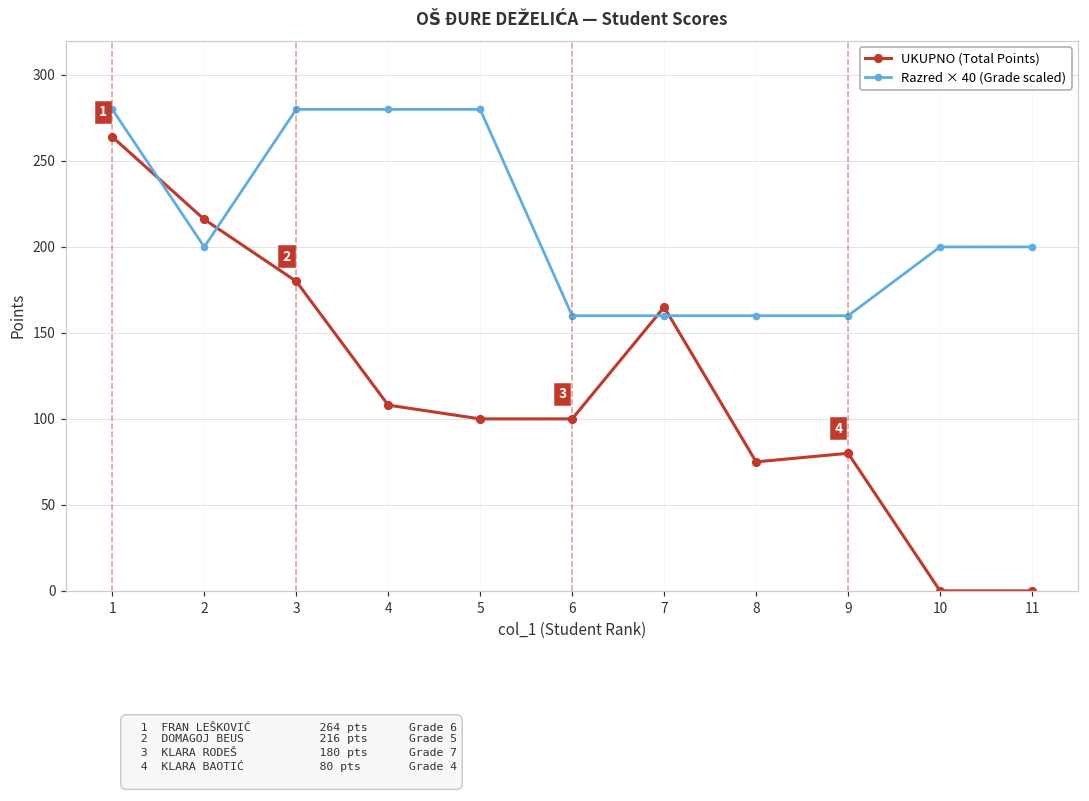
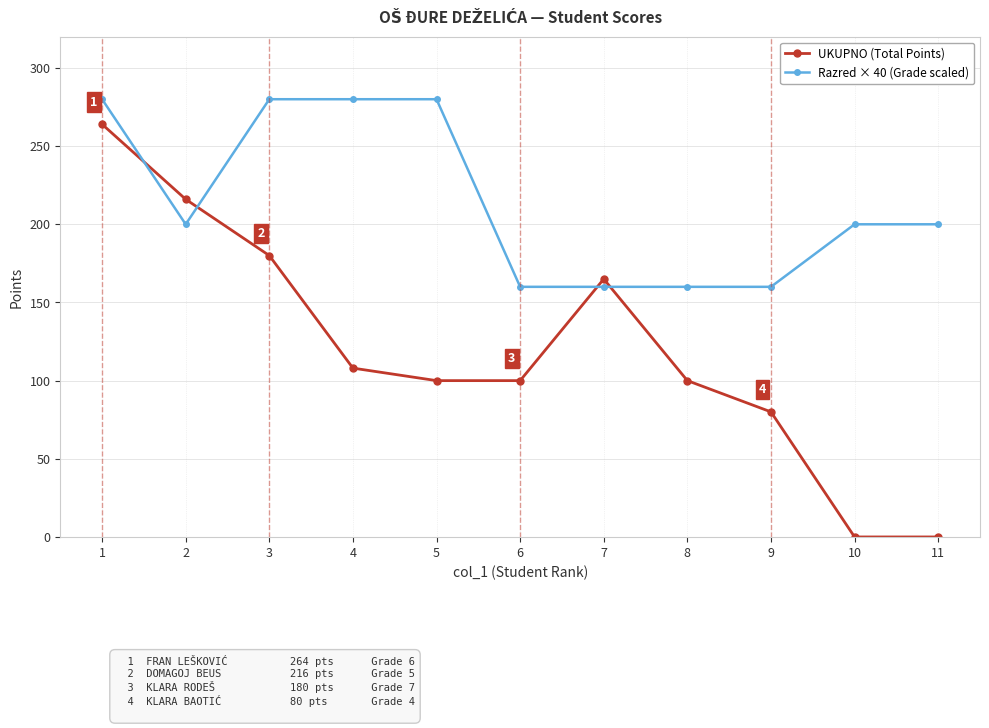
UKUPNO (Total Points), 8: 75 -> 100
